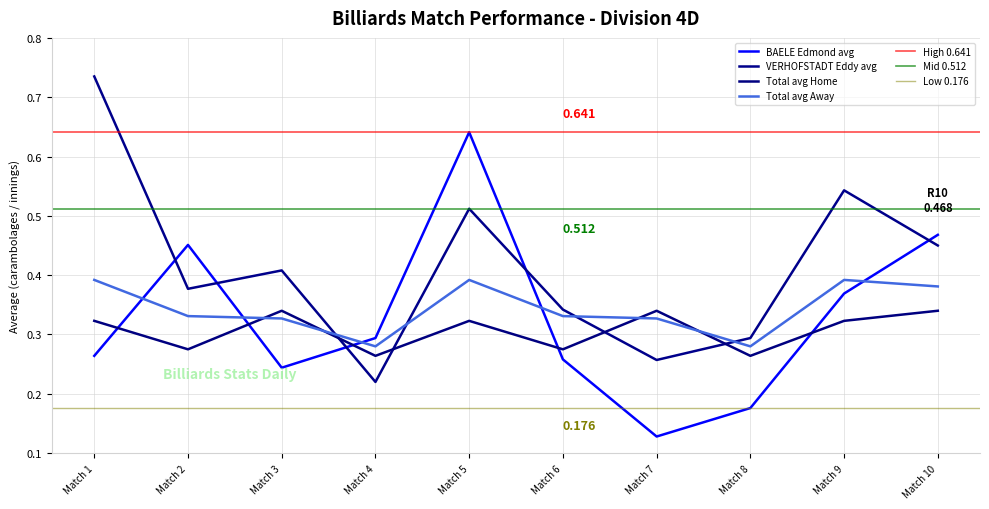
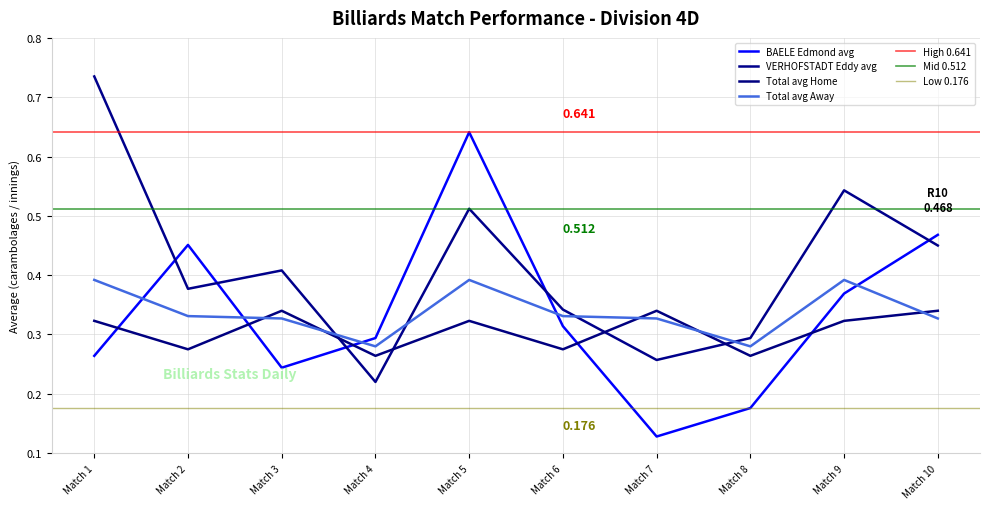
BAELE Edmond avg, Match 6: 0.26 -> 0.31
Total avg Away, Match 10: 0.38 -> 0.33
